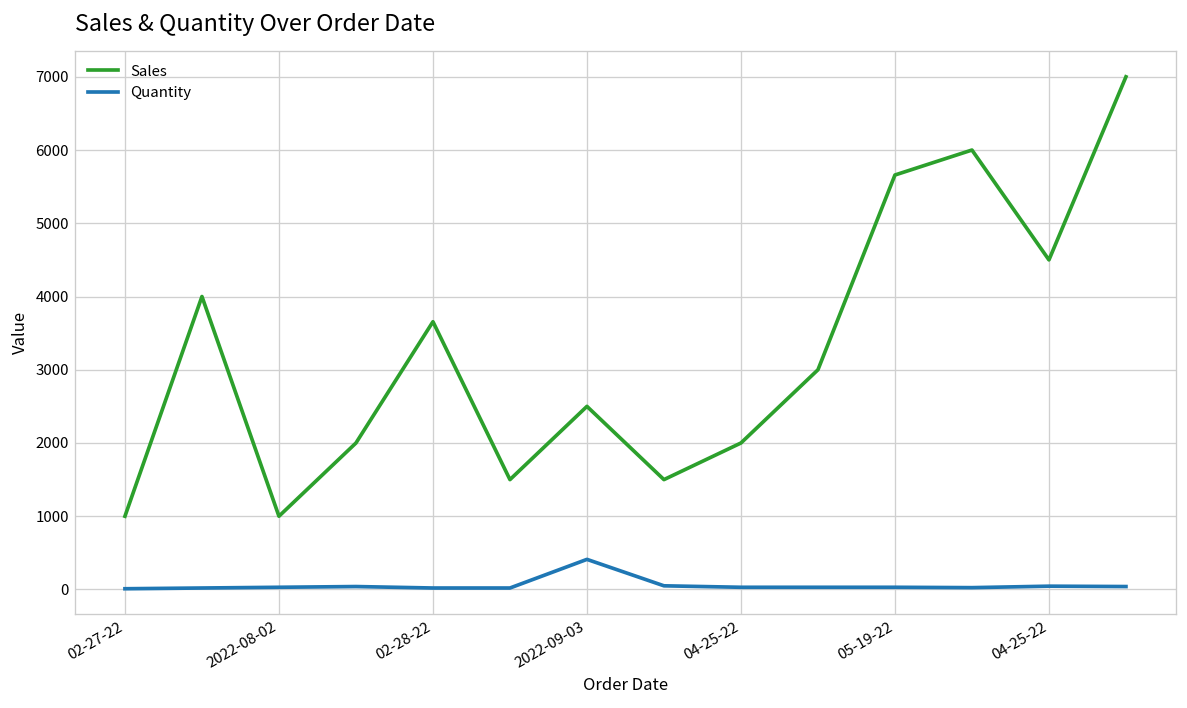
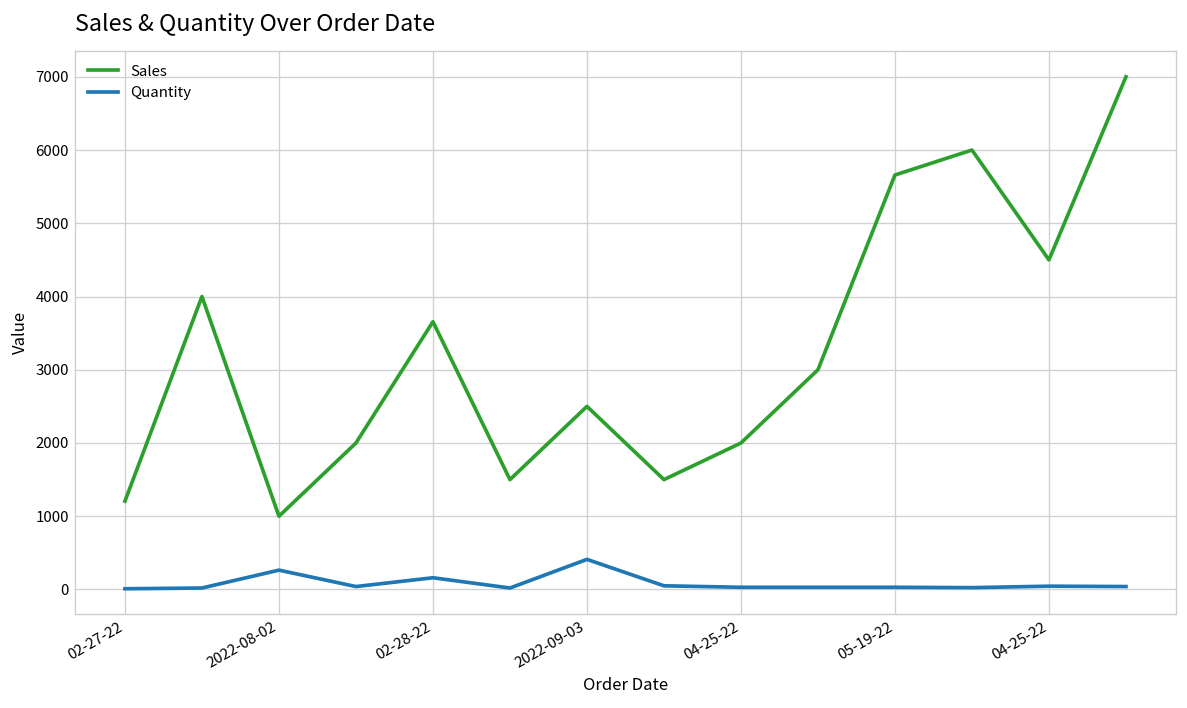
Sales, 02-27-22: 1000 -> 1200
Quantity, 2022-08-02: 0 -> 300
Quantity, 02-28-22: 0 -> 200
